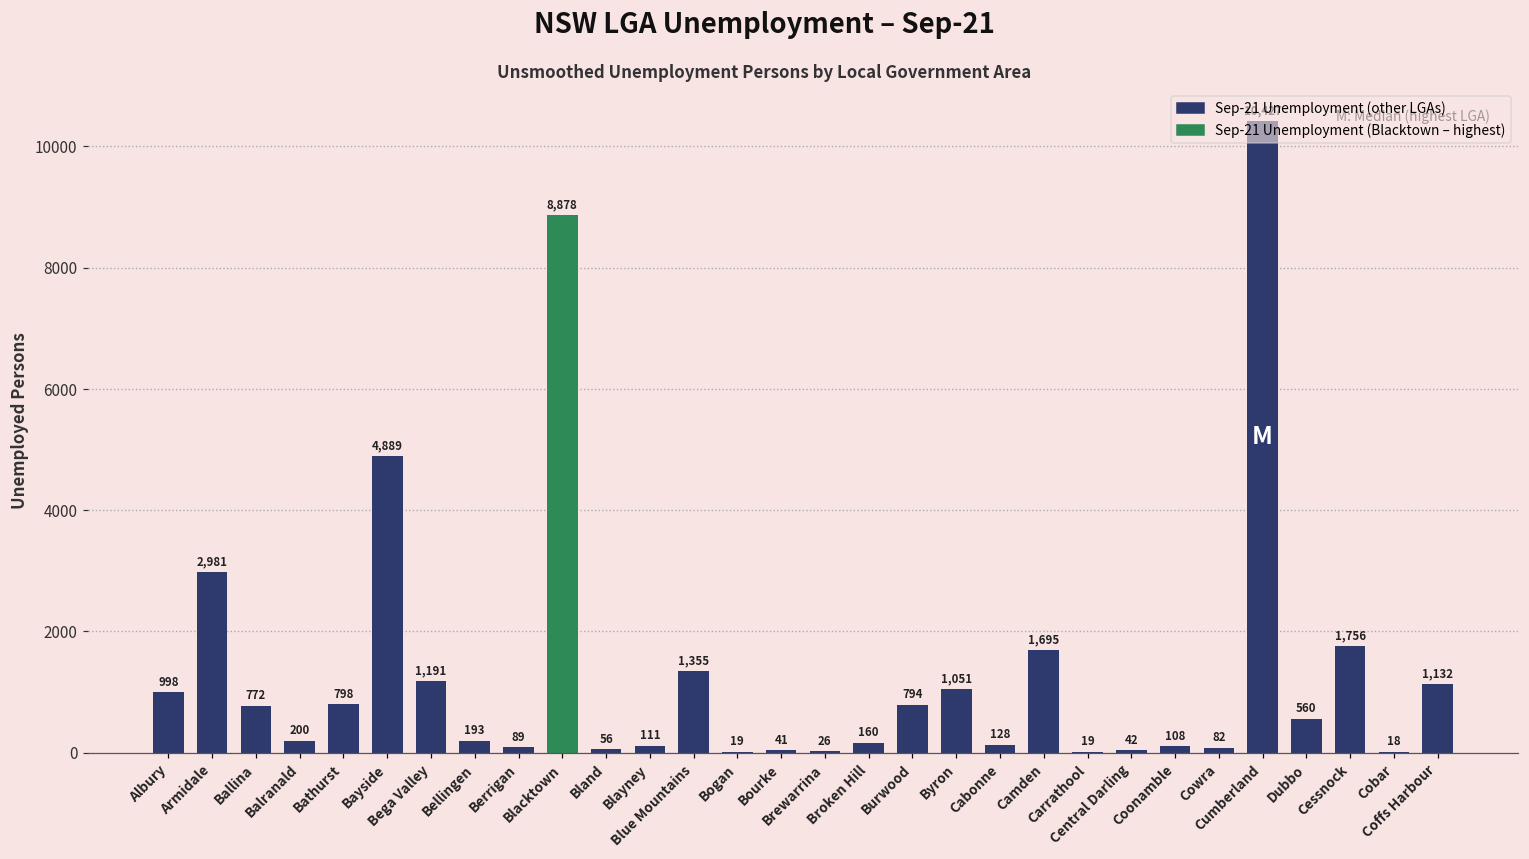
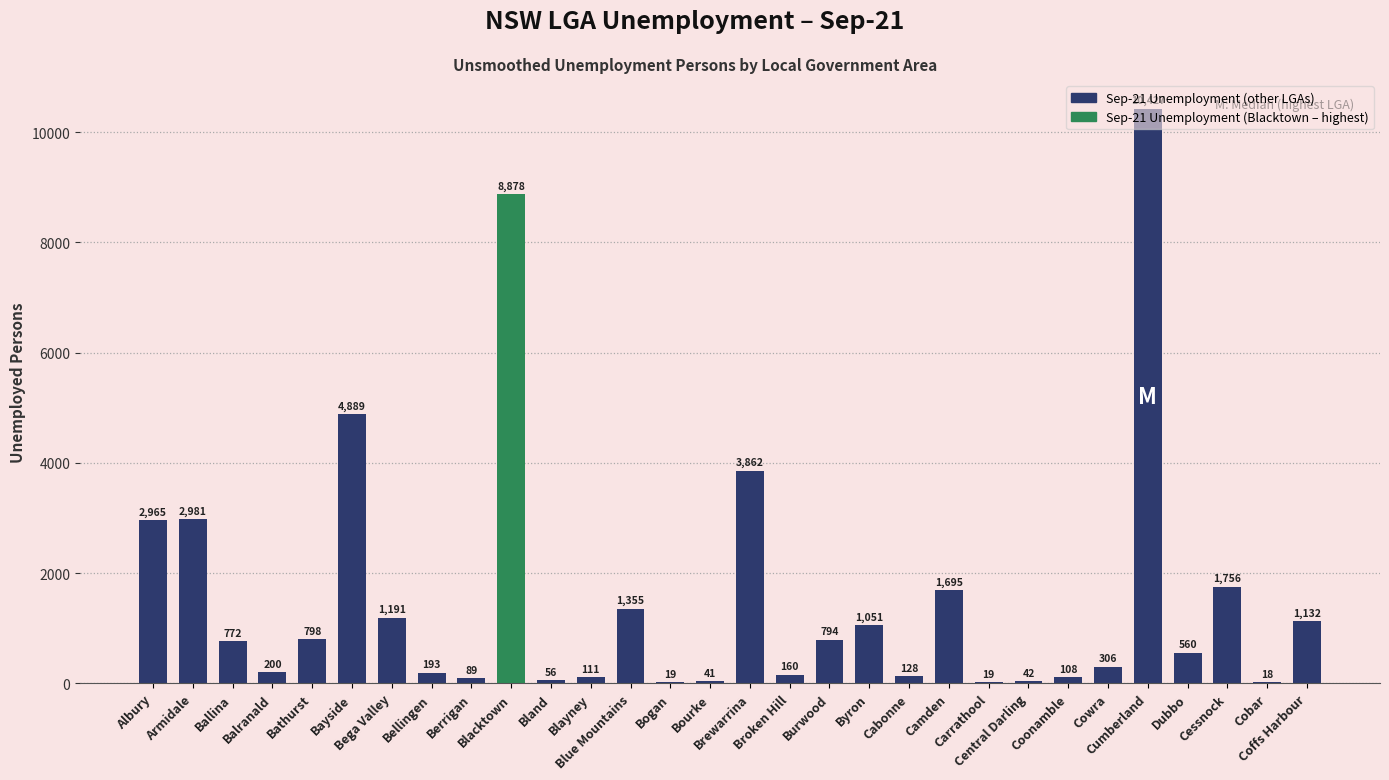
Albury: 998 -> 2,965
Brewarrina: 26 -> 3,862
Cowra: 82 -> 306
